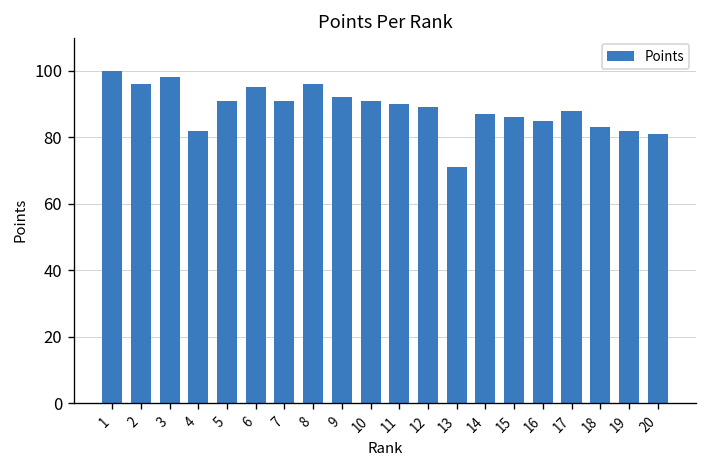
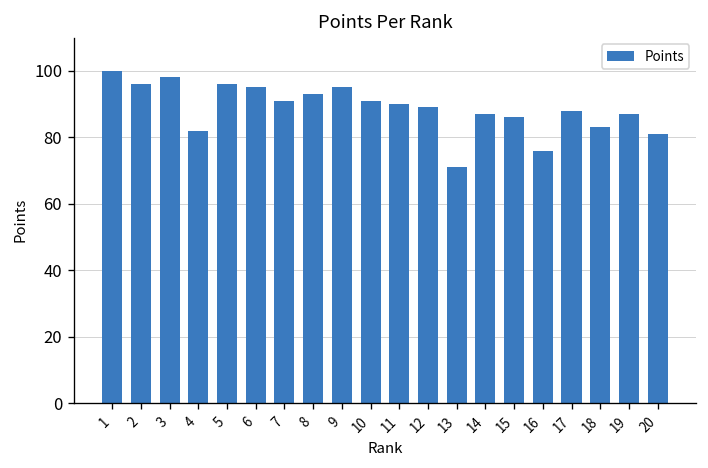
5: 91 -> 96
8: 96 -> 93
9: 92 -> 95
16: 85 -> 76
19: 82 -> 87
